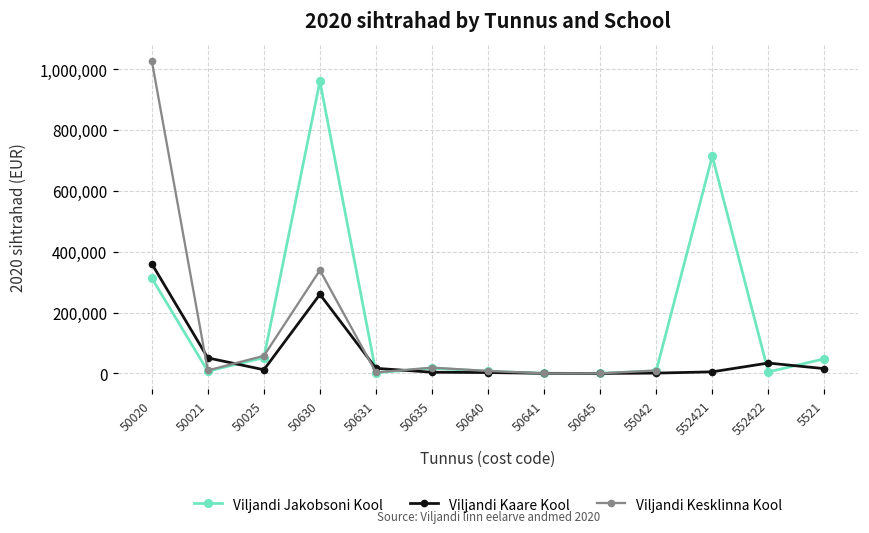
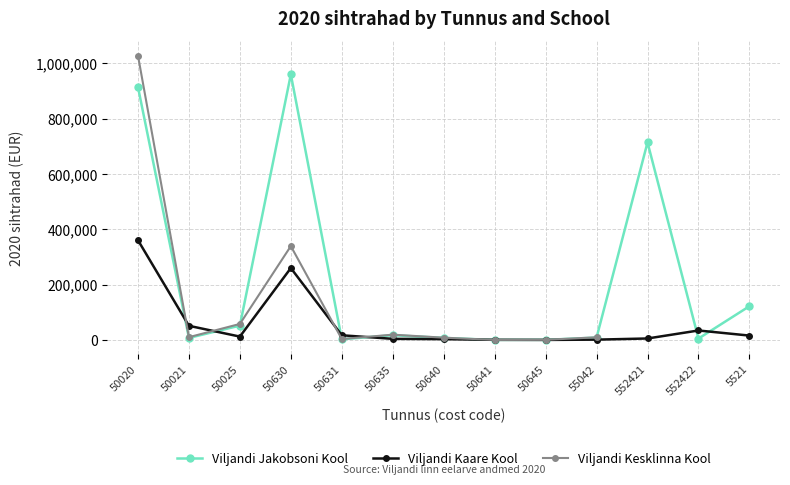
Viljandi Jakobsoni Kool, 50020: 310,000 -> 910,000
Viljandi Jakobsoni Kool, 5521: 50,000 -> 120,000
